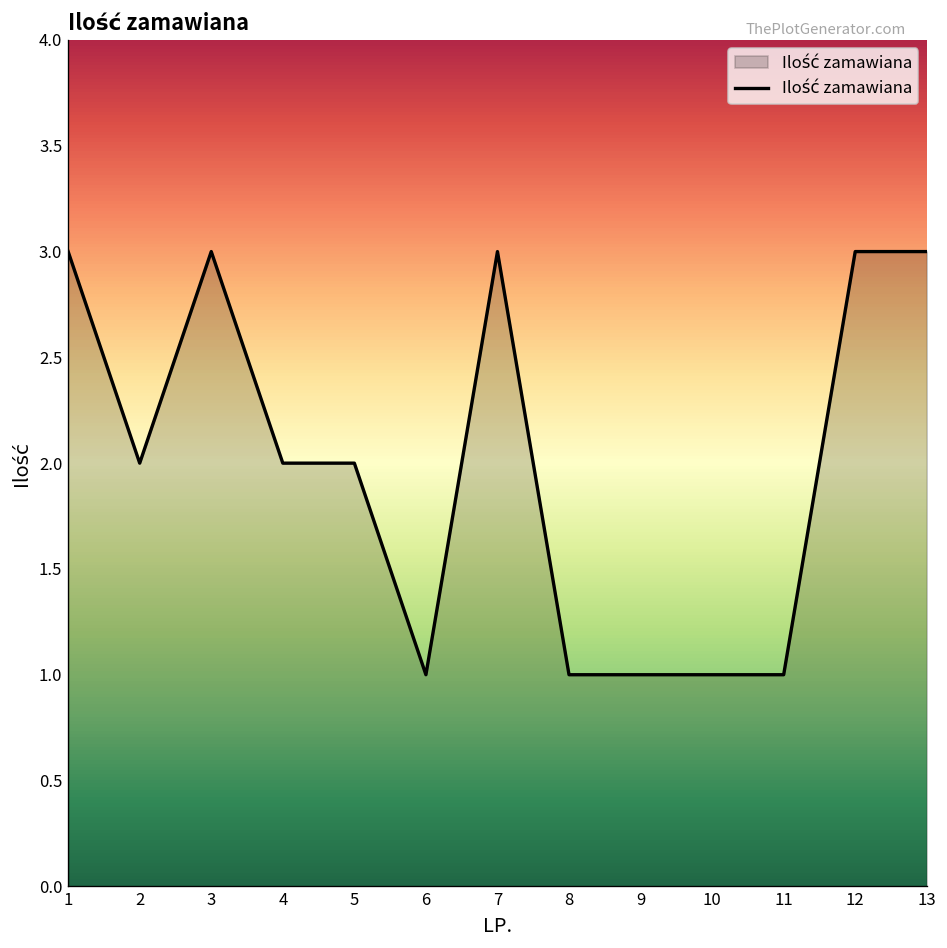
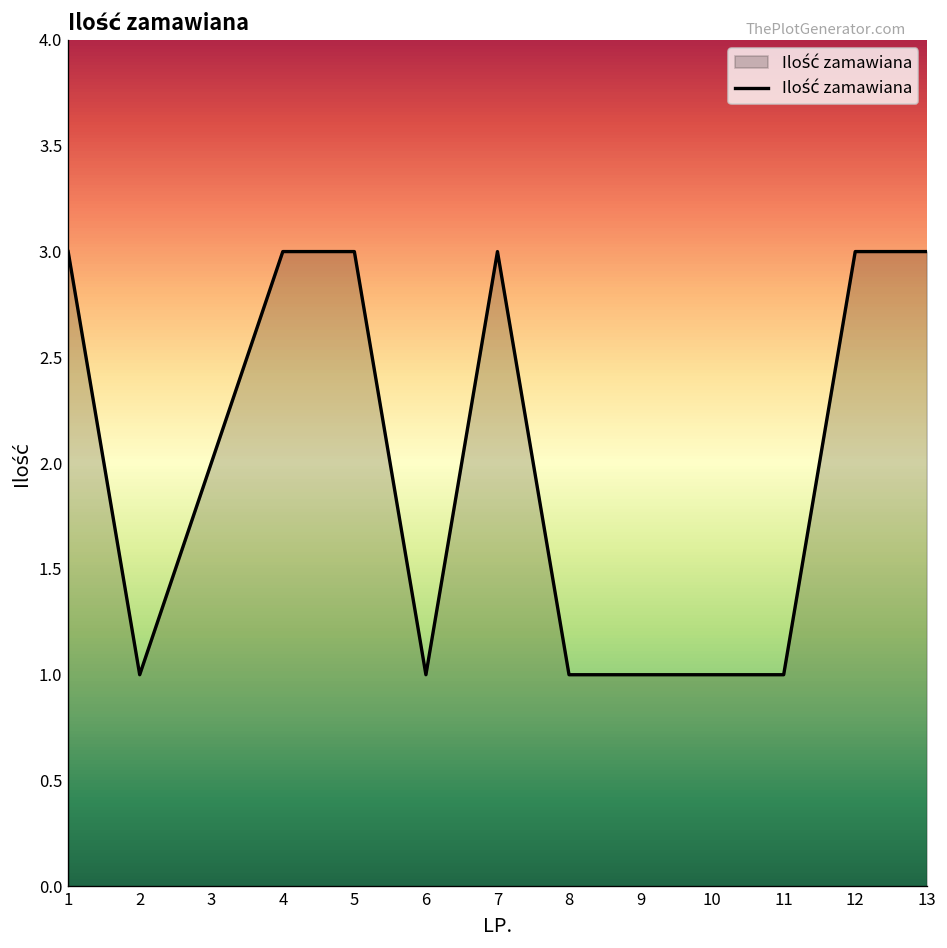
2: 2 -> 1
3: 3 -> 2
4: 2 -> 3
5: 2 -> 3
